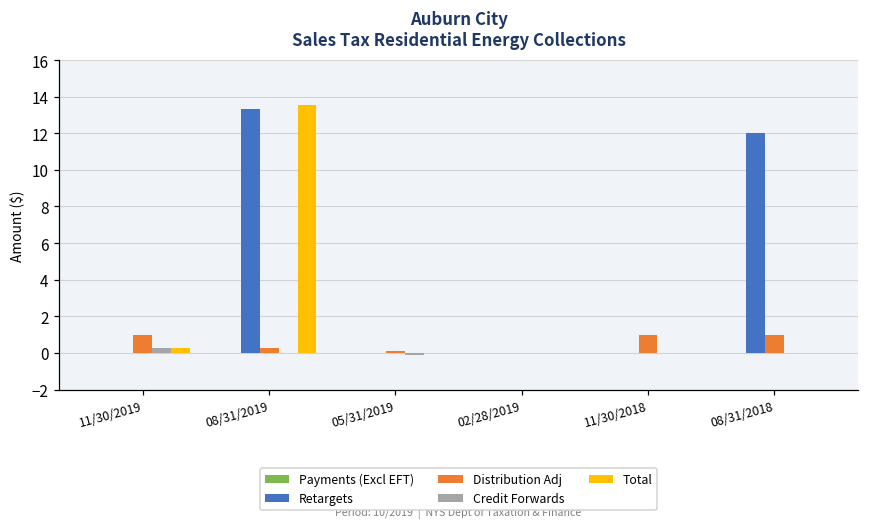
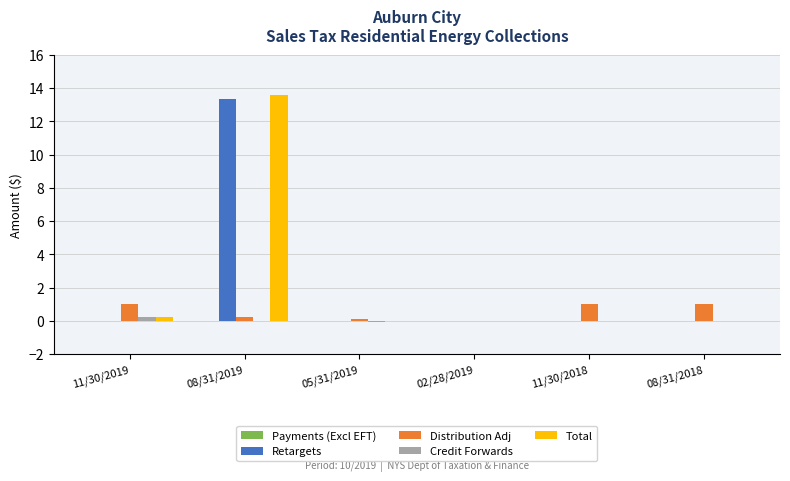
Retargets, 08/31/2018: 12 -> 0
